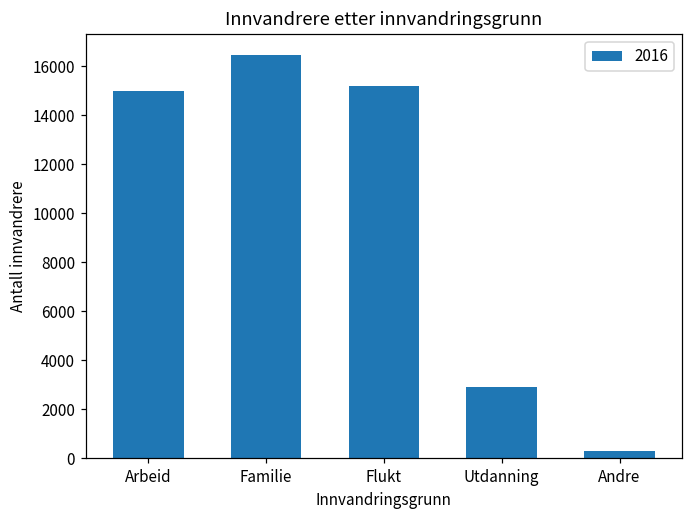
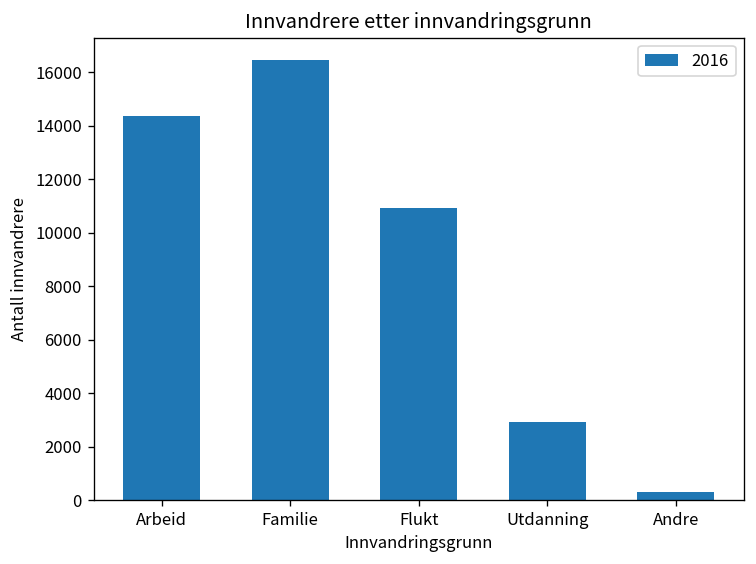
Arbeid: 15000 -> 14400
Flukt: 15200 -> 10900
